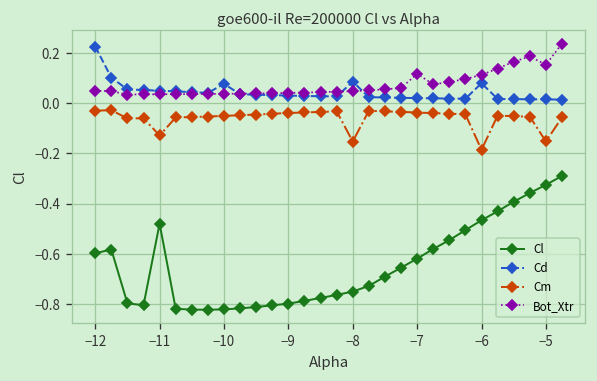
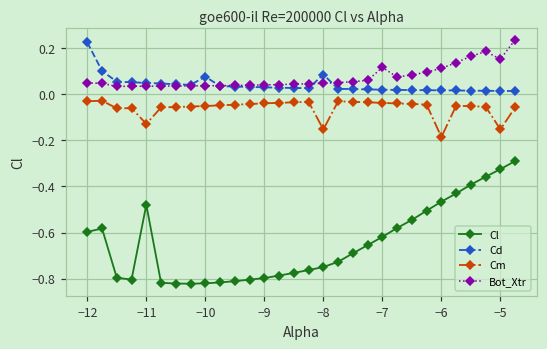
Cd, −6: 0.08 -> 0.02
